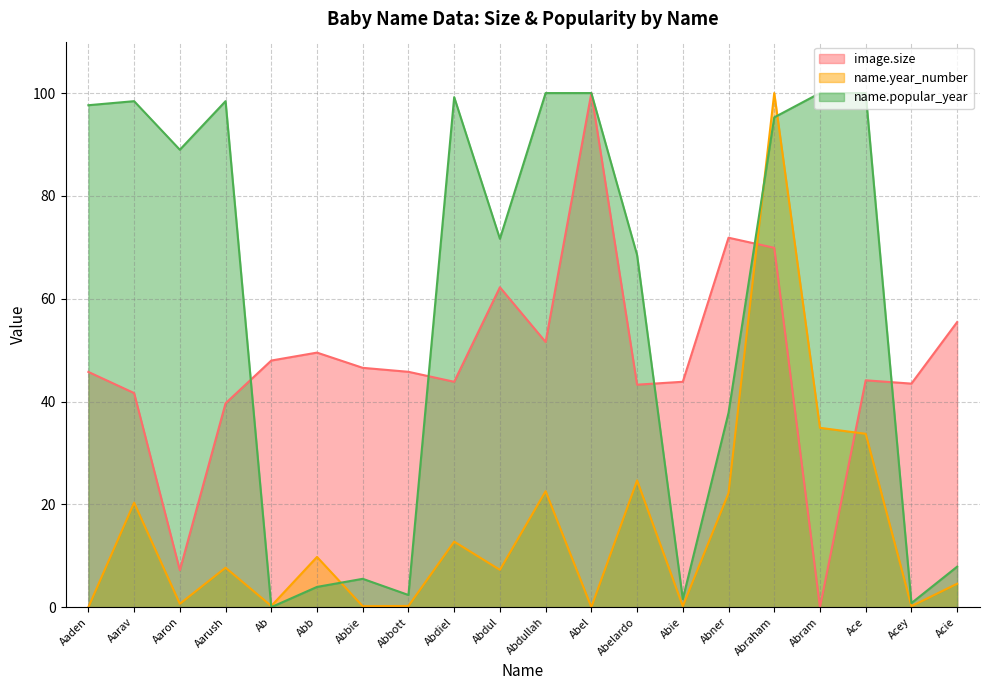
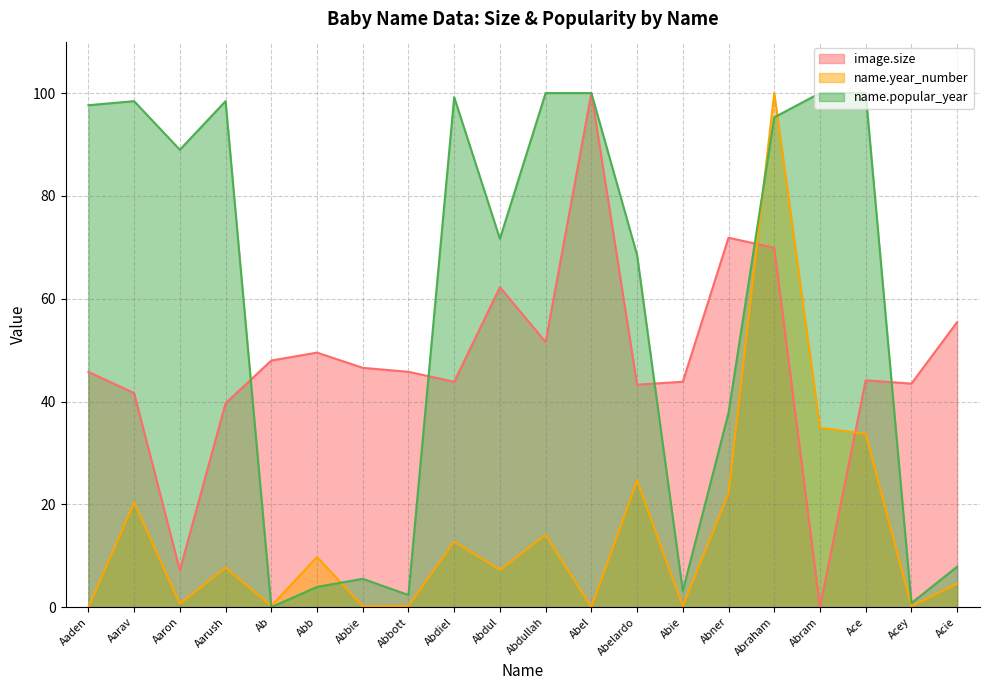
name.year_number, Abdullah: 23 -> 14
name.popular_year, Abie: 2 -> 3
